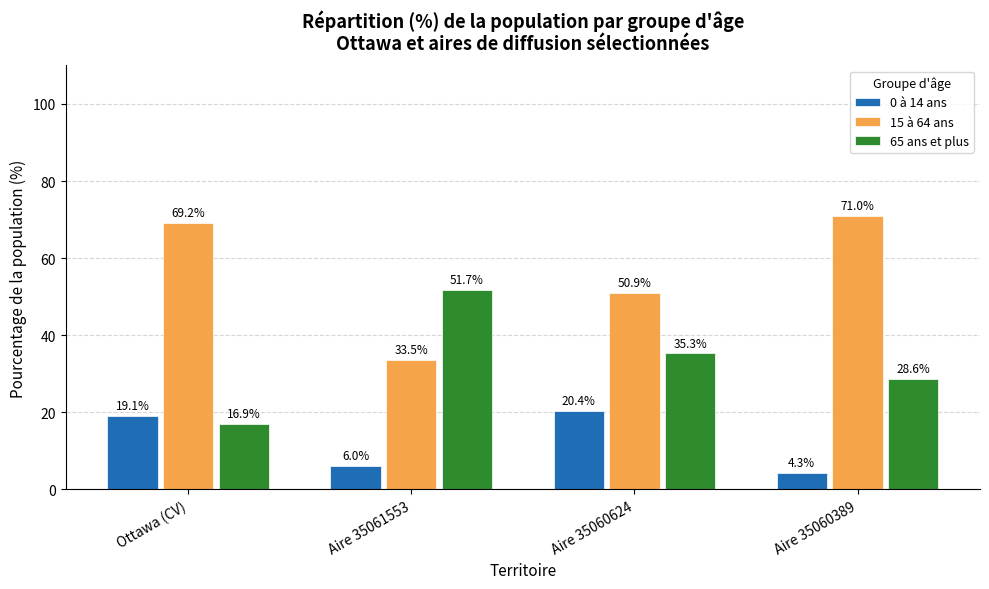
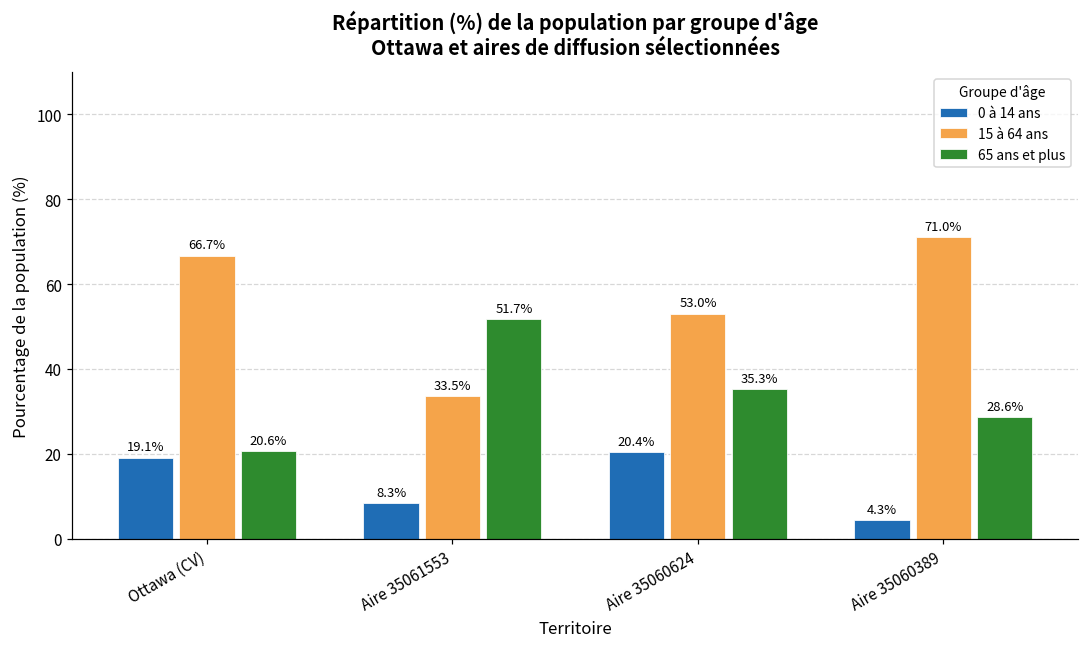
15 à 64 ans, Ottawa (CV): 69.2% -> 66.7%
65 ans et plus, Ottawa (CV): 16.9% -> 20.6%
0 à 14 ans, Aire 35061553: 6.0% -> 8.3%
15 à 64 ans, Aire 35060624: 50.9% -> 53.0%
